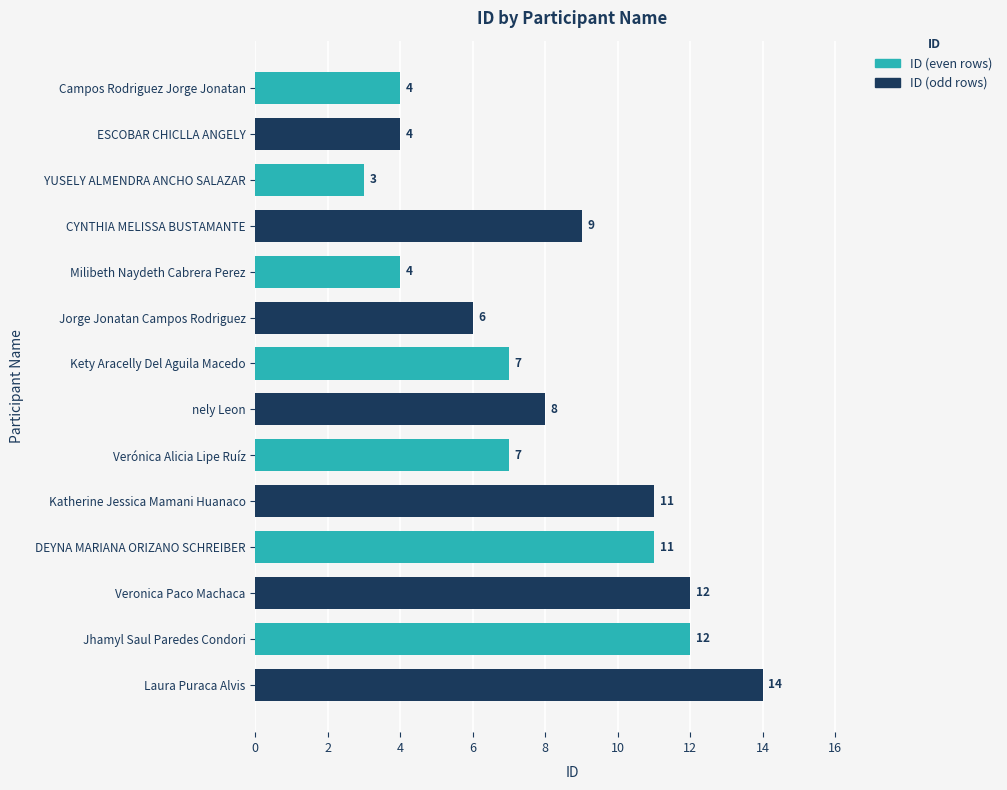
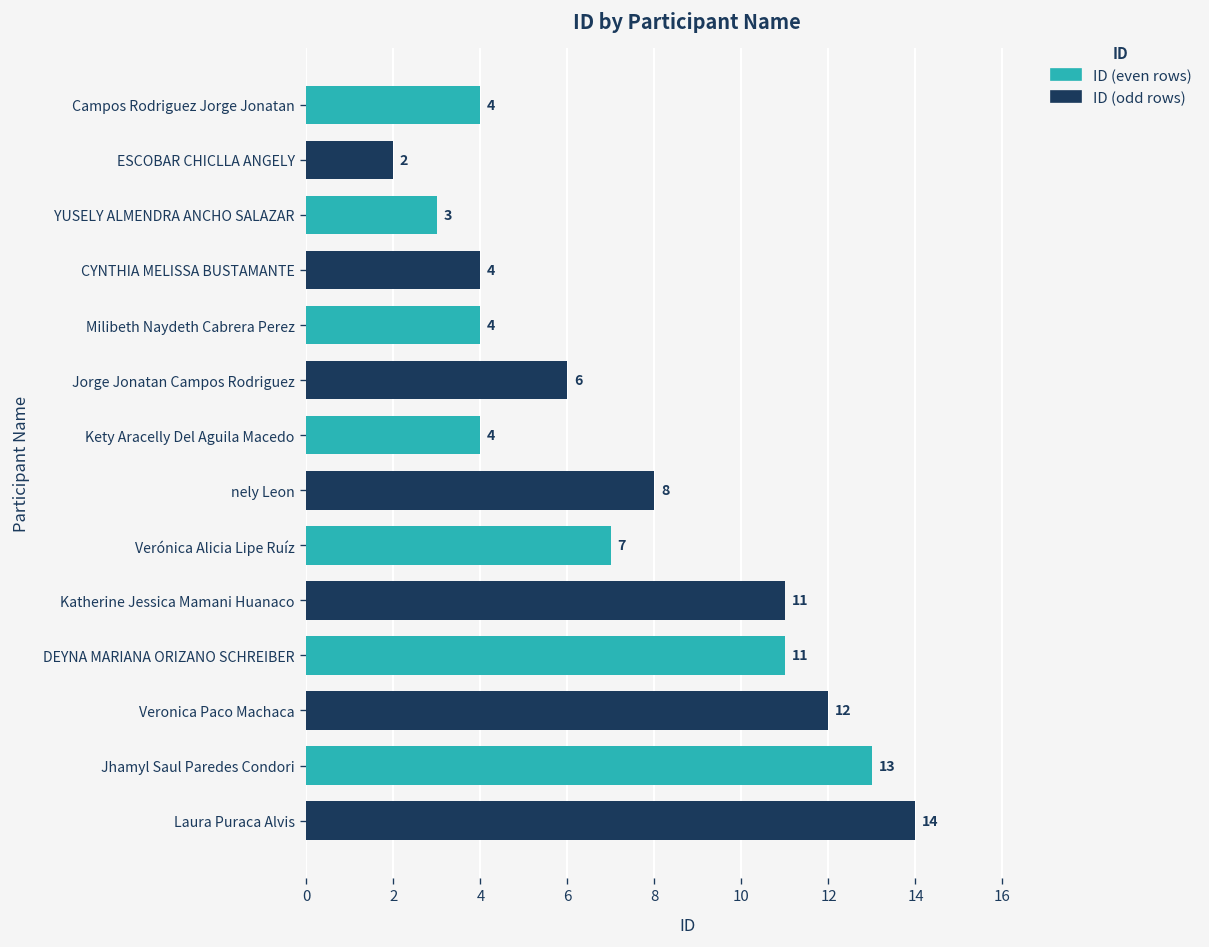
ESCOBAR CHICLLA ANGELY: 4 -> 2
CYNTHIA MELISSA BUSTAMANTE: 9 -> 4
Kety Aracelly Del Aguila Macedo: 7 -> 4
Jhamyl Saul Paredes Condori: 12 -> 13
